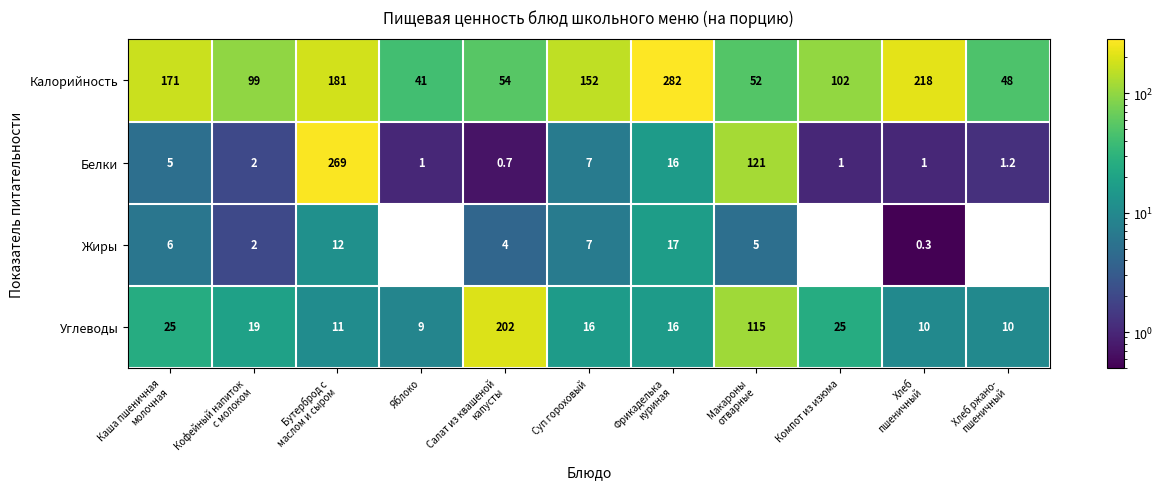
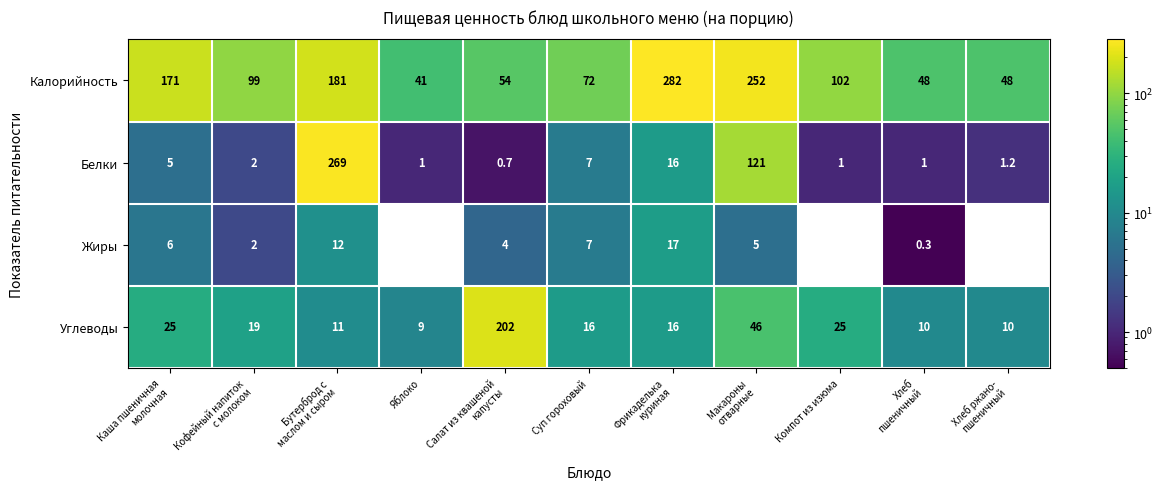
Калорийность, Суп гороховый: 152 -> 72
Калорийность, Макароны отварные: 52 -> 252
Калорийность, Хлеб пшеничный: 218 -> 48
Углеводы, Макароны отварные: 115 -> 46
